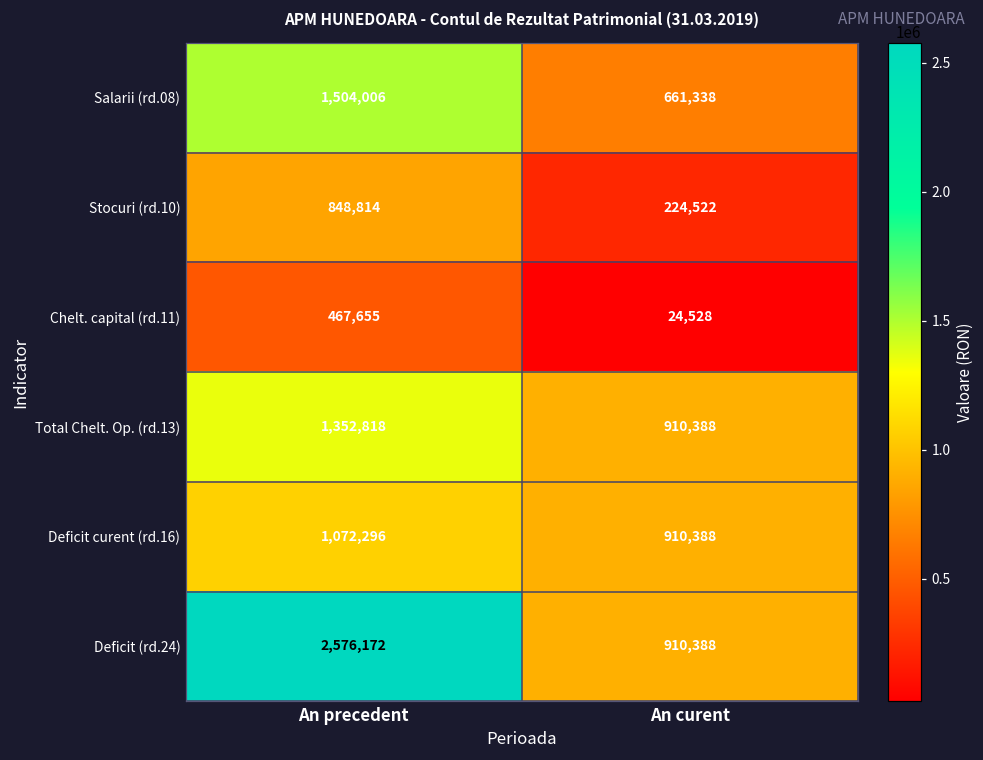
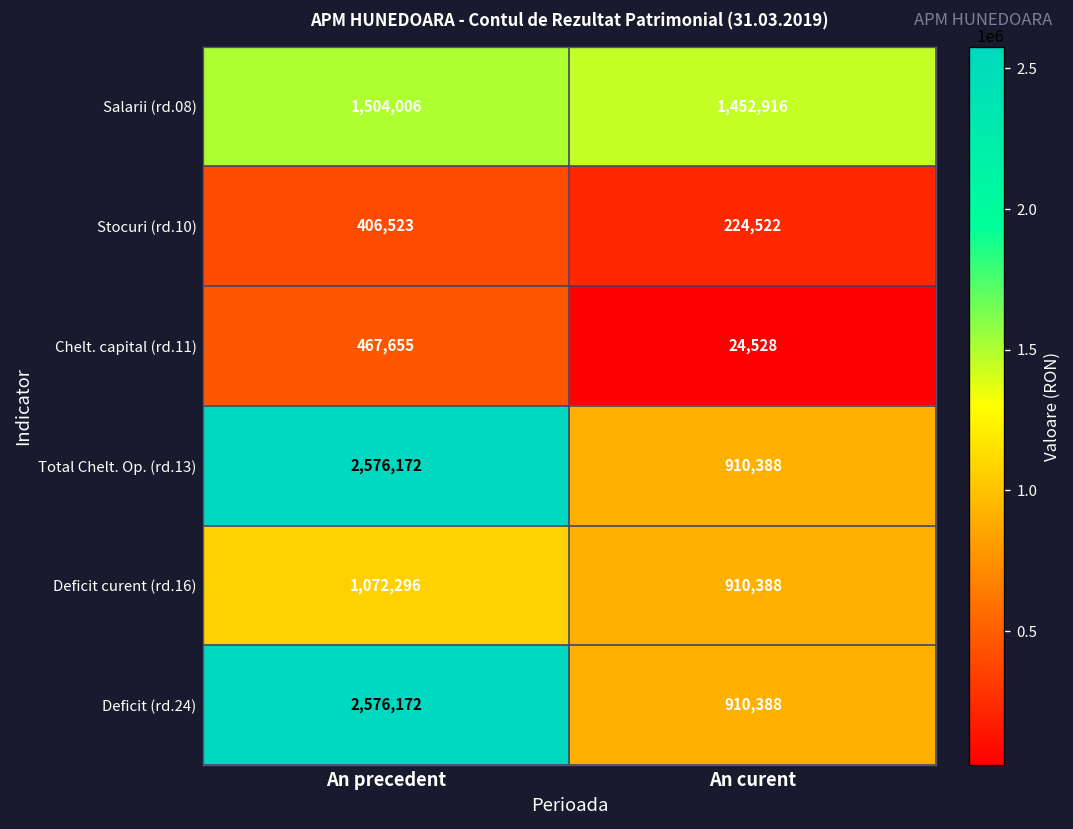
Salarii (rd.08), An curent: 661,338 -> 1,452,916
Stocuri (rd.10), An precedent: 848,814 -> 406,523
Total Chelt. Op. (rd.13), An precedent: 1,352,818 -> 2,576,172
